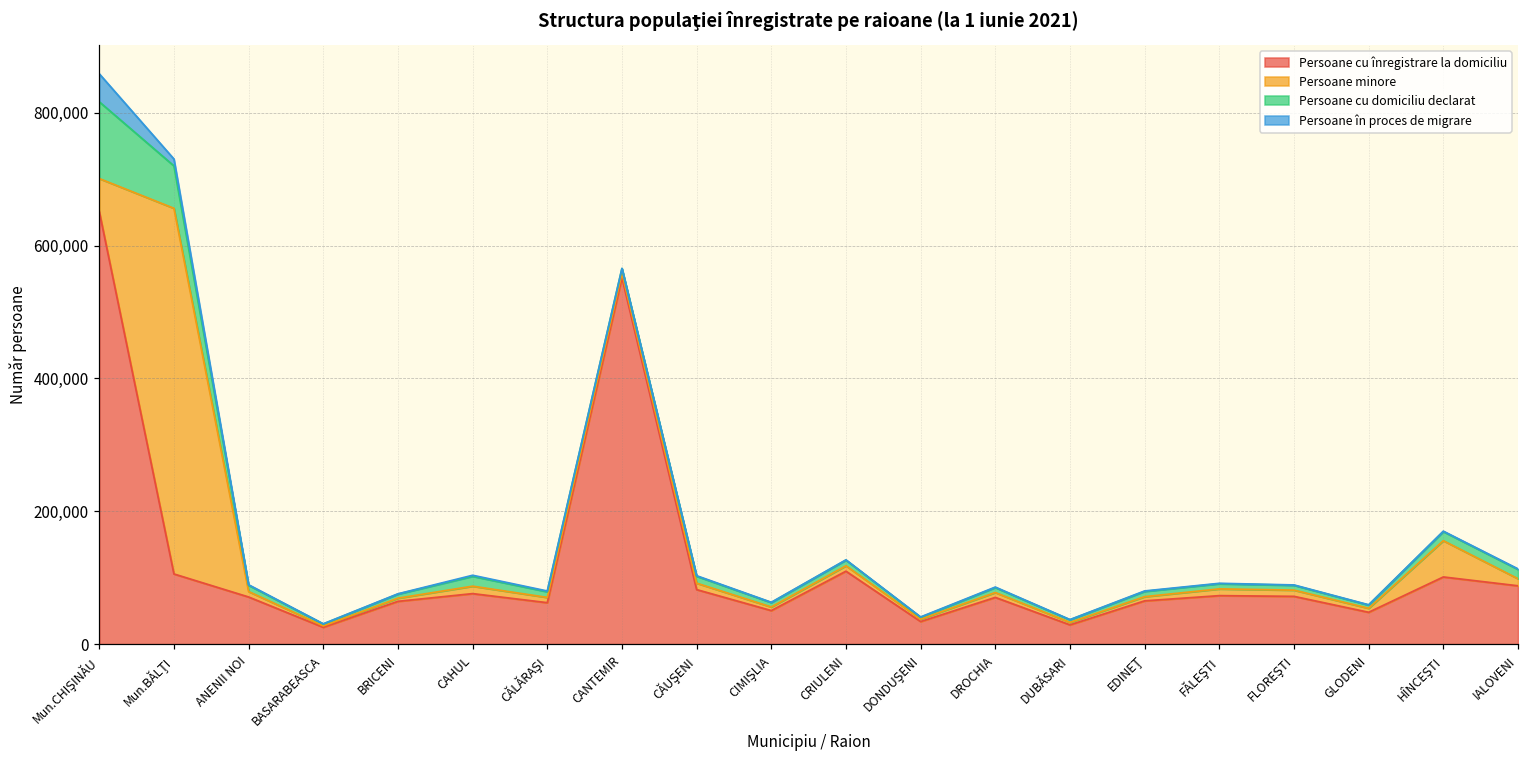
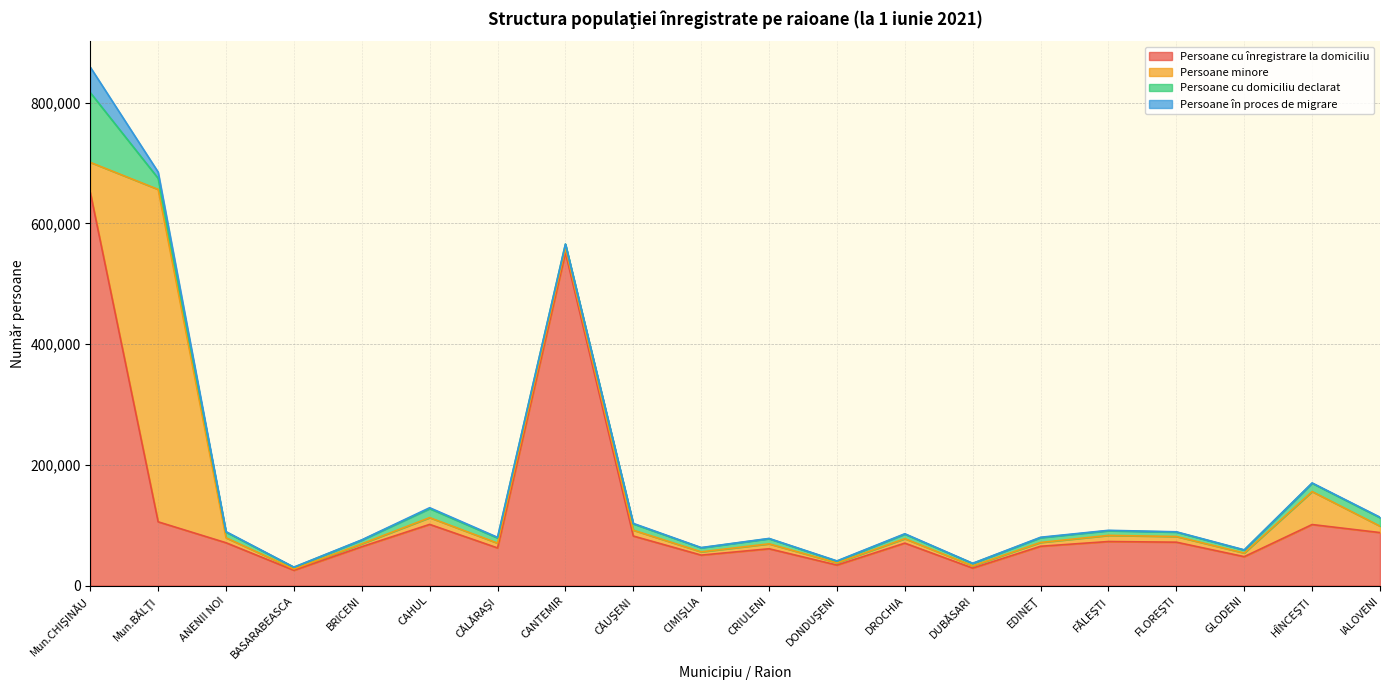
Persoane cu domiciliu declarat, Mun.BĂLŢI: 60,000 -> 20,000
Persoane cu înregistrare la domiciliu, CAHUL: 80,000 -> 100,000
Persoane cu înregistrare la domiciliu, CRIULENI: 110,000 -> 60,000
